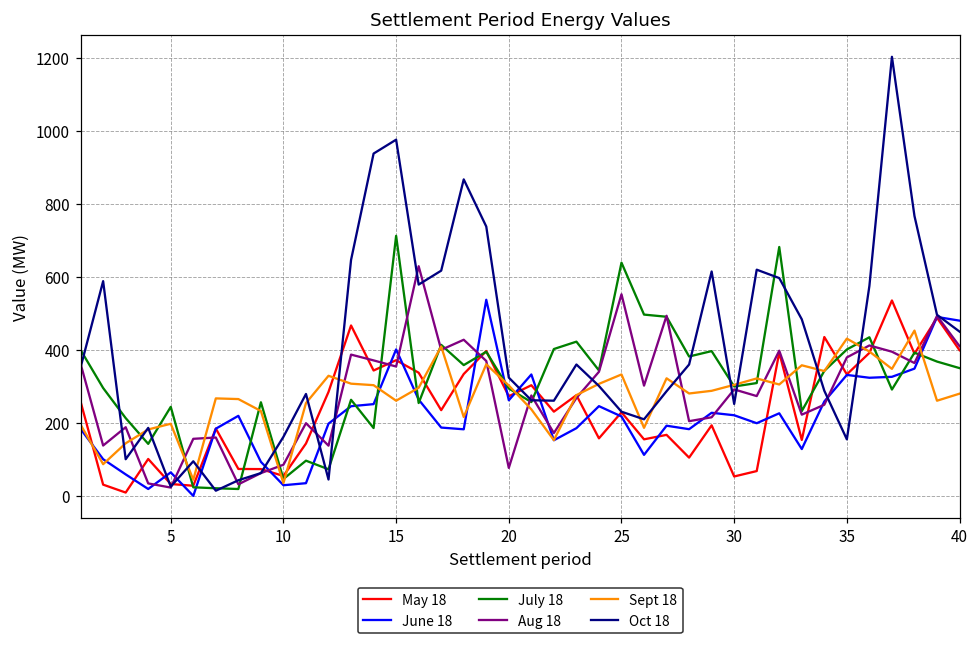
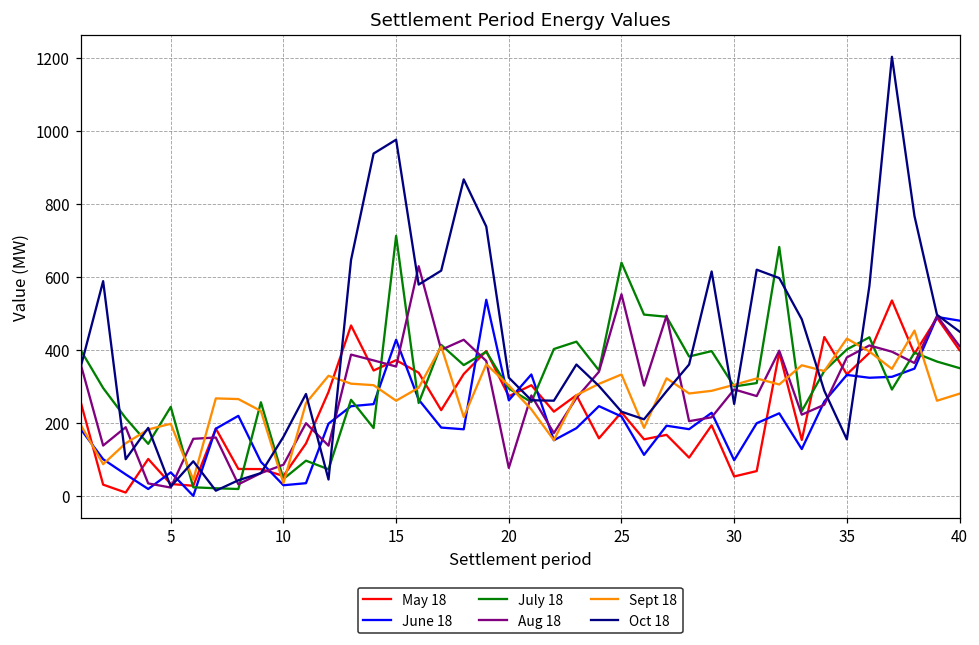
June 18, 15: 400 -> 430
June 18, 30: 220 -> 100
